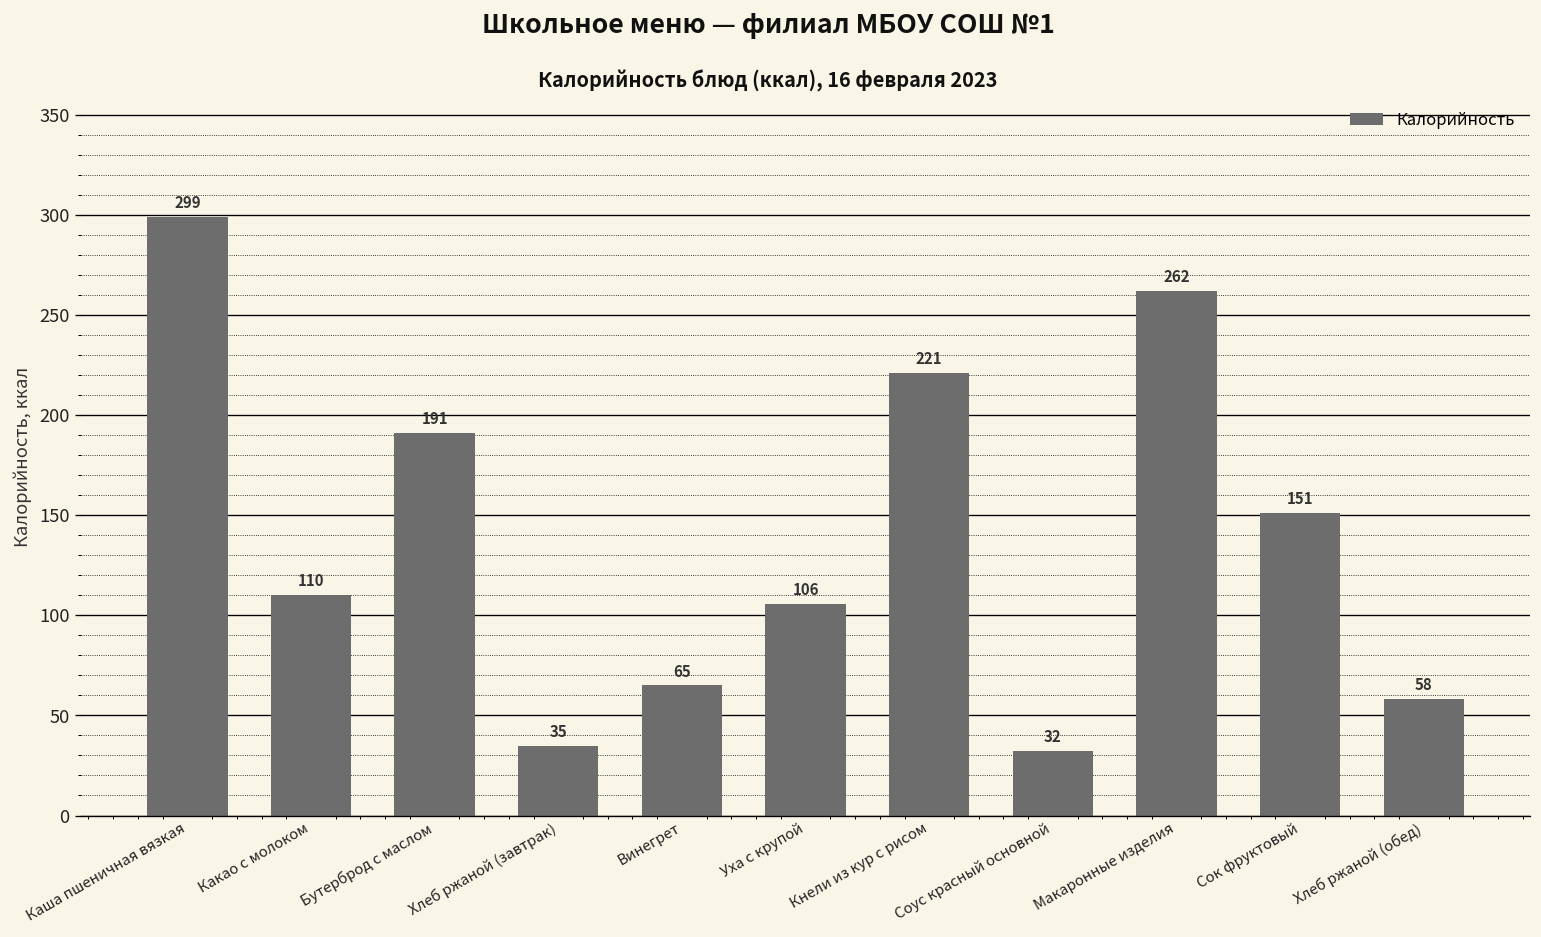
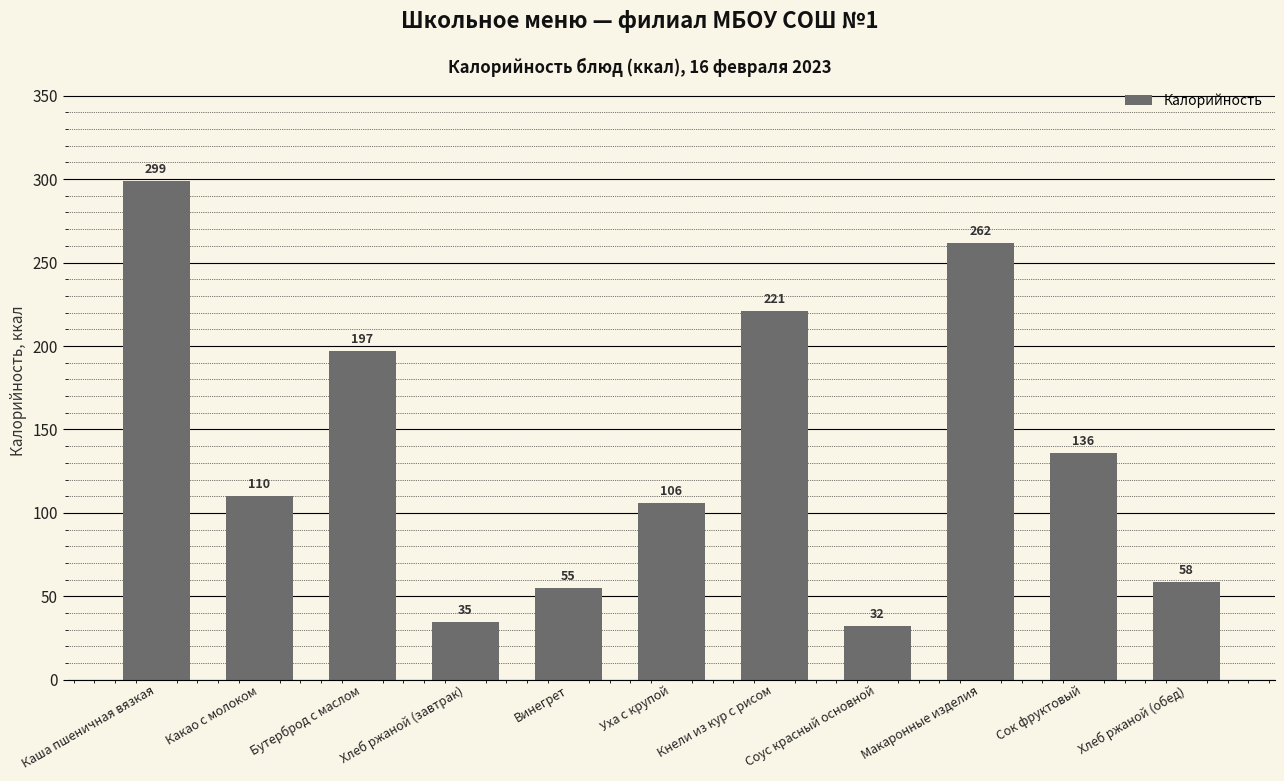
Бутерброд с маслом: 191 -> 197
Винегрет: 65 -> 55
Сок фруктовый: 151 -> 136
